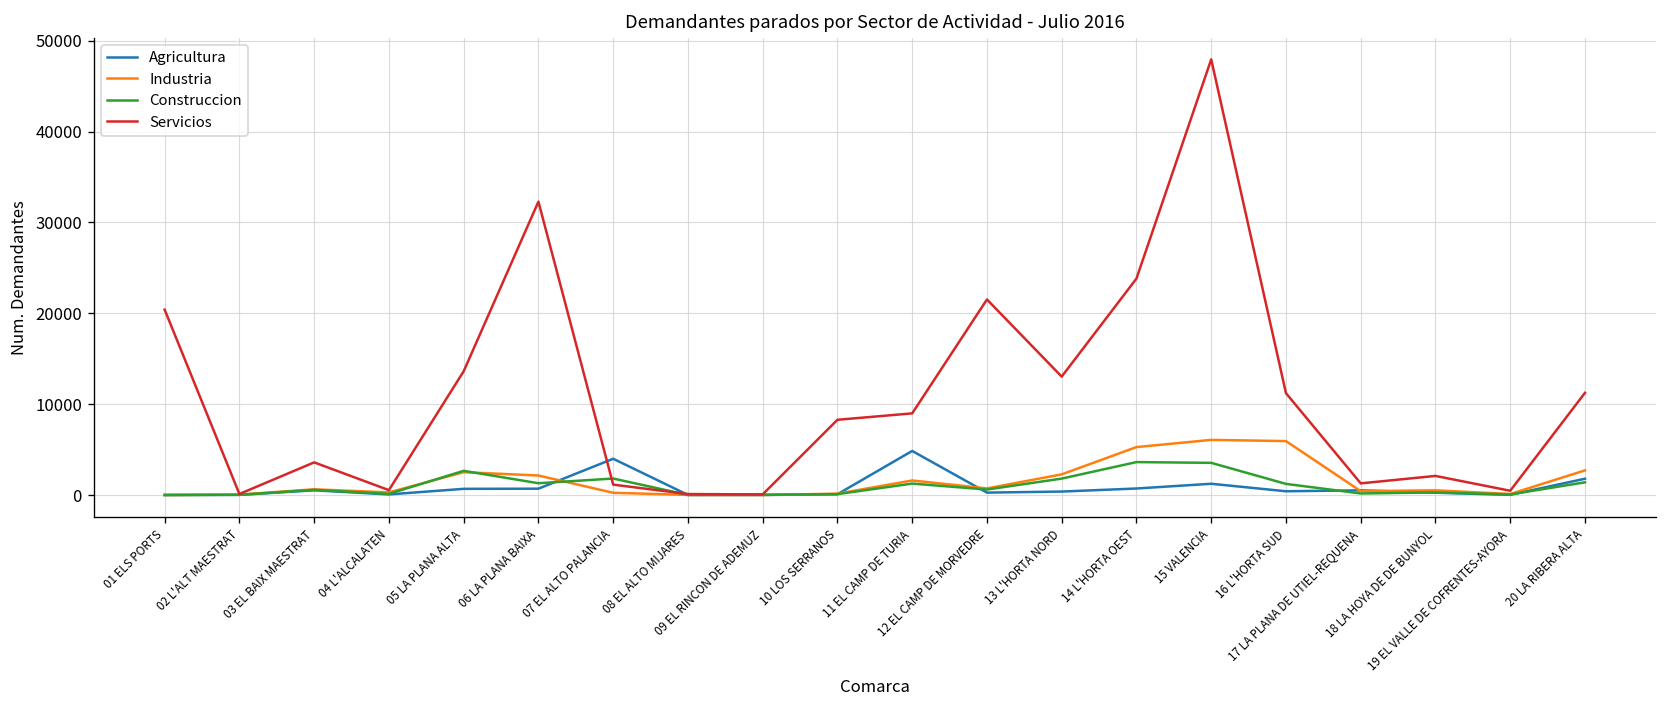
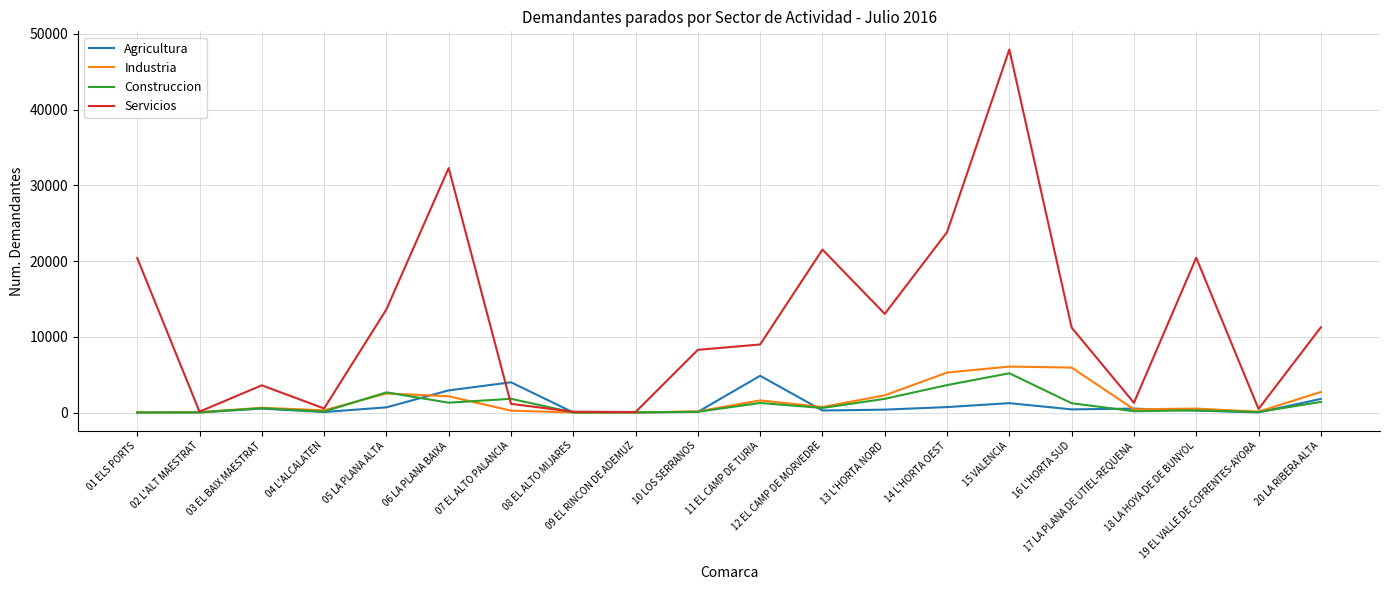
Agricultura, 06 LA PLANA BAIXA: 1000 -> 3000
Construccion, 15 VALENCIA: 4000 -> 5000
Servicios, 18 LA HOYA DE DE BUNYOL: 2000 -> 20000
